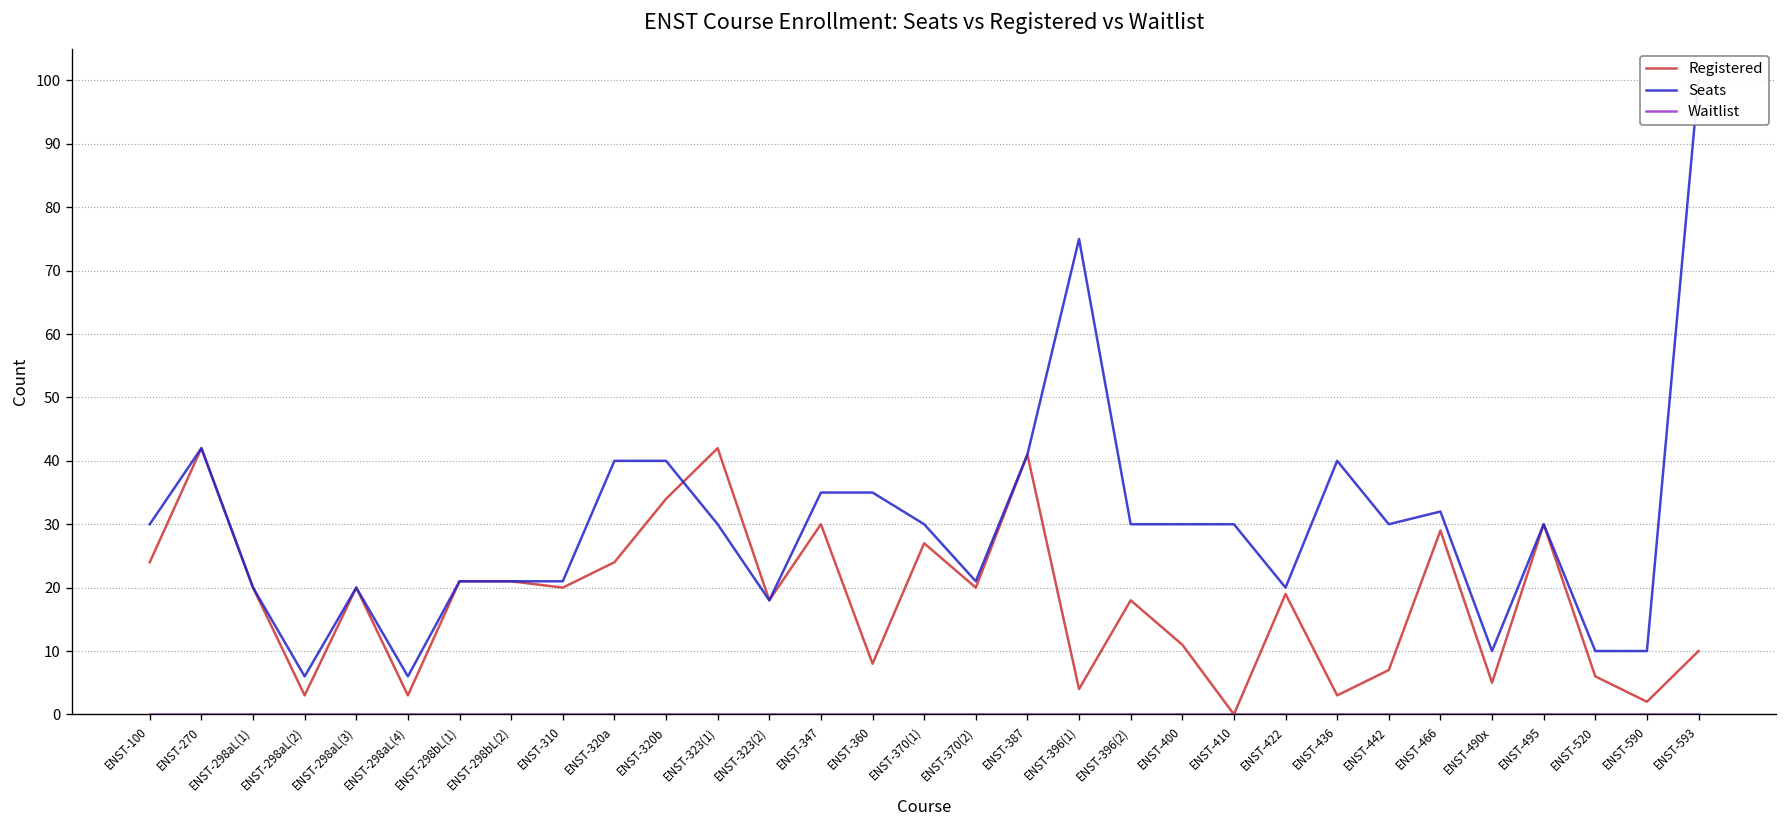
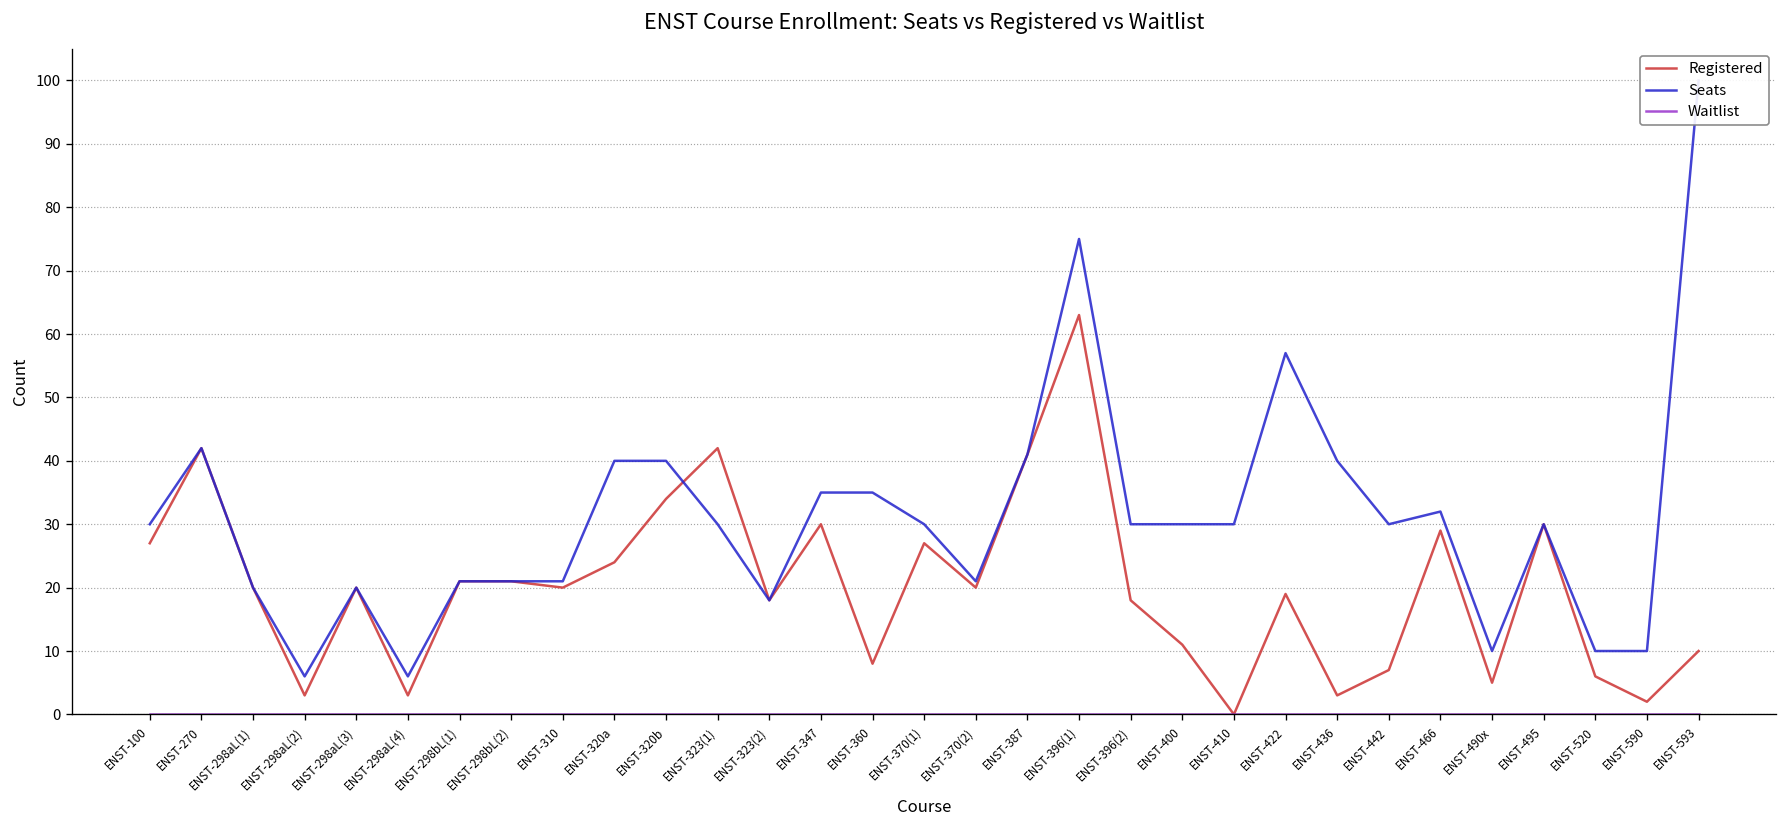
Registered, ENST-100: 24 -> 27
Registered, ENST-396(1): 4 -> 63
Seats, ENST-422: 20 -> 57
